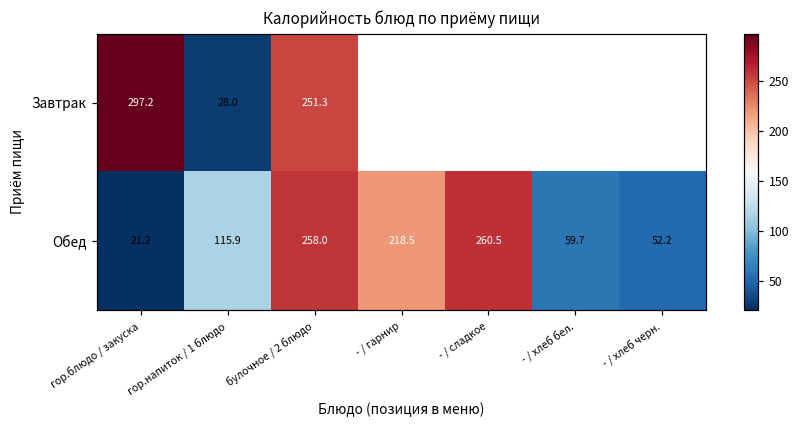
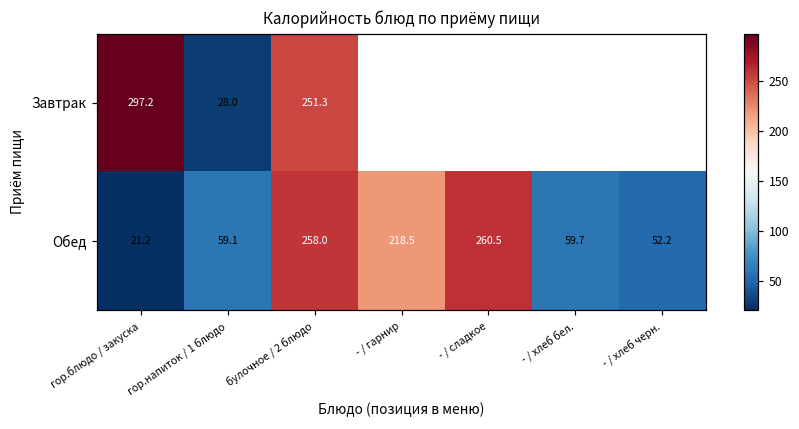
Обед, гор.напиток / 1 блюдо: 115.9 -> 59.1
